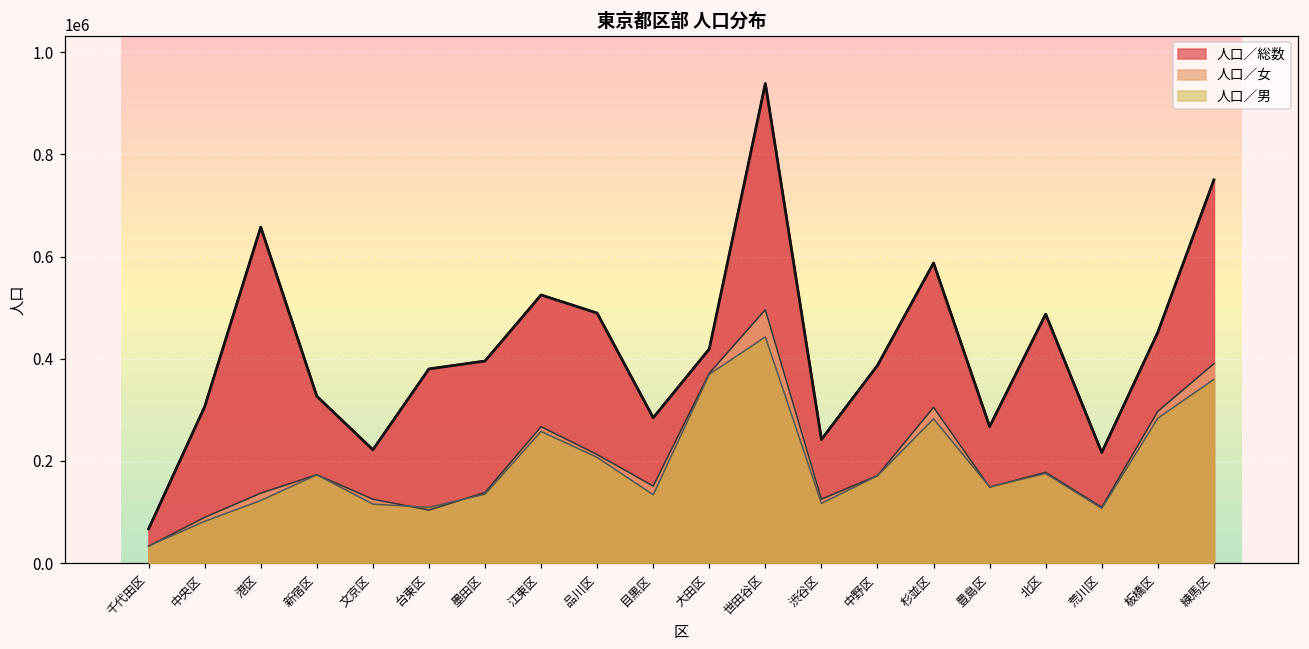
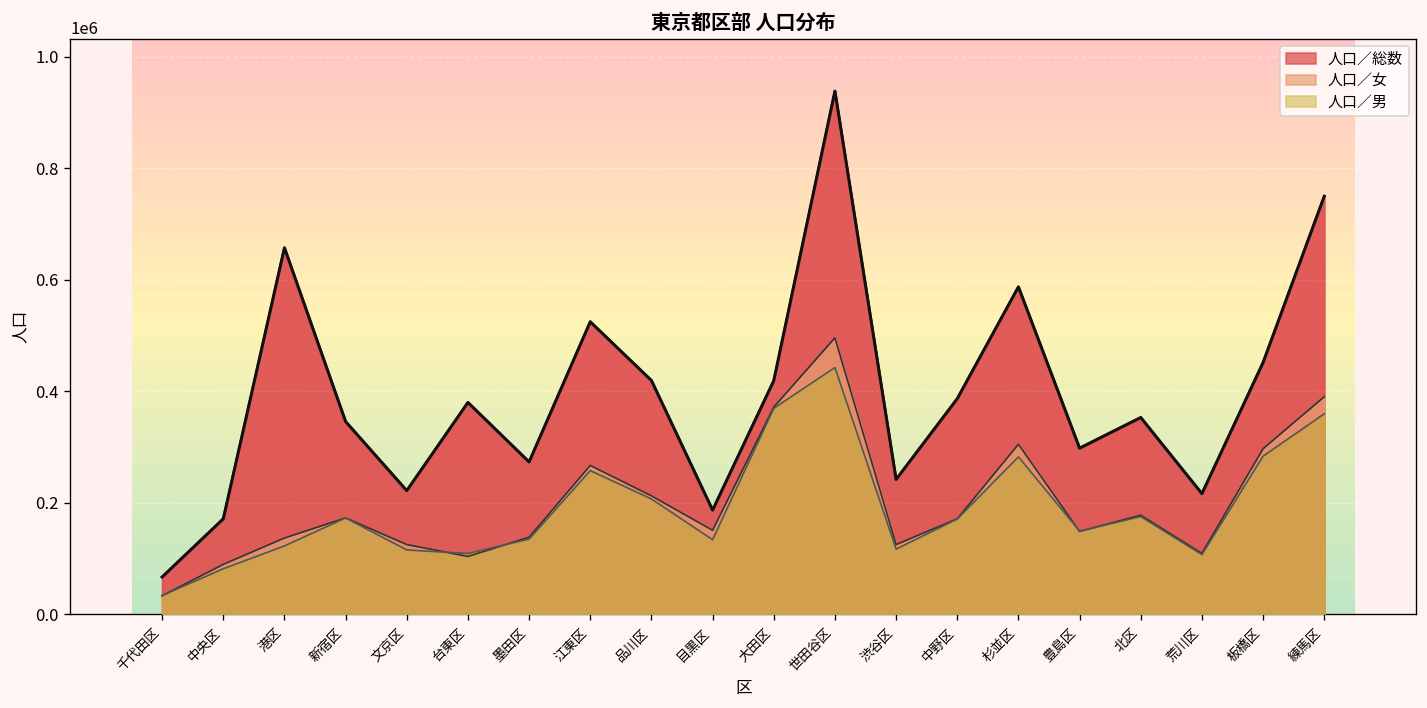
人口／総数, 中央区: 310000 -> 170000
人口／総数, 新宿区: 330000 -> 350000
人口／総数, 墨田区: 400000 -> 270000
人口／総数, 品川区: 490000 -> 420000
人口／総数, 目黒区: 280000 -> 190000
人口／総数, 豊島区: 270000 -> 300000
人口／総数, 北区: 490000 -> 350000
